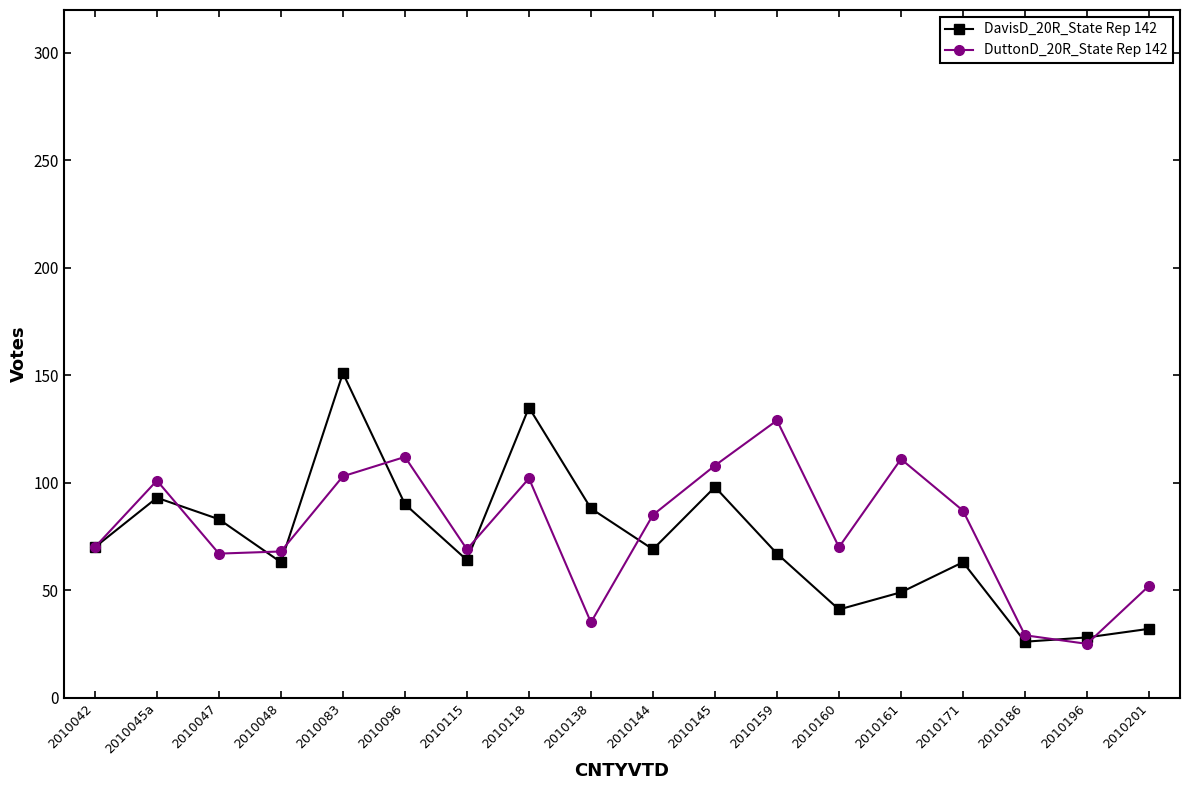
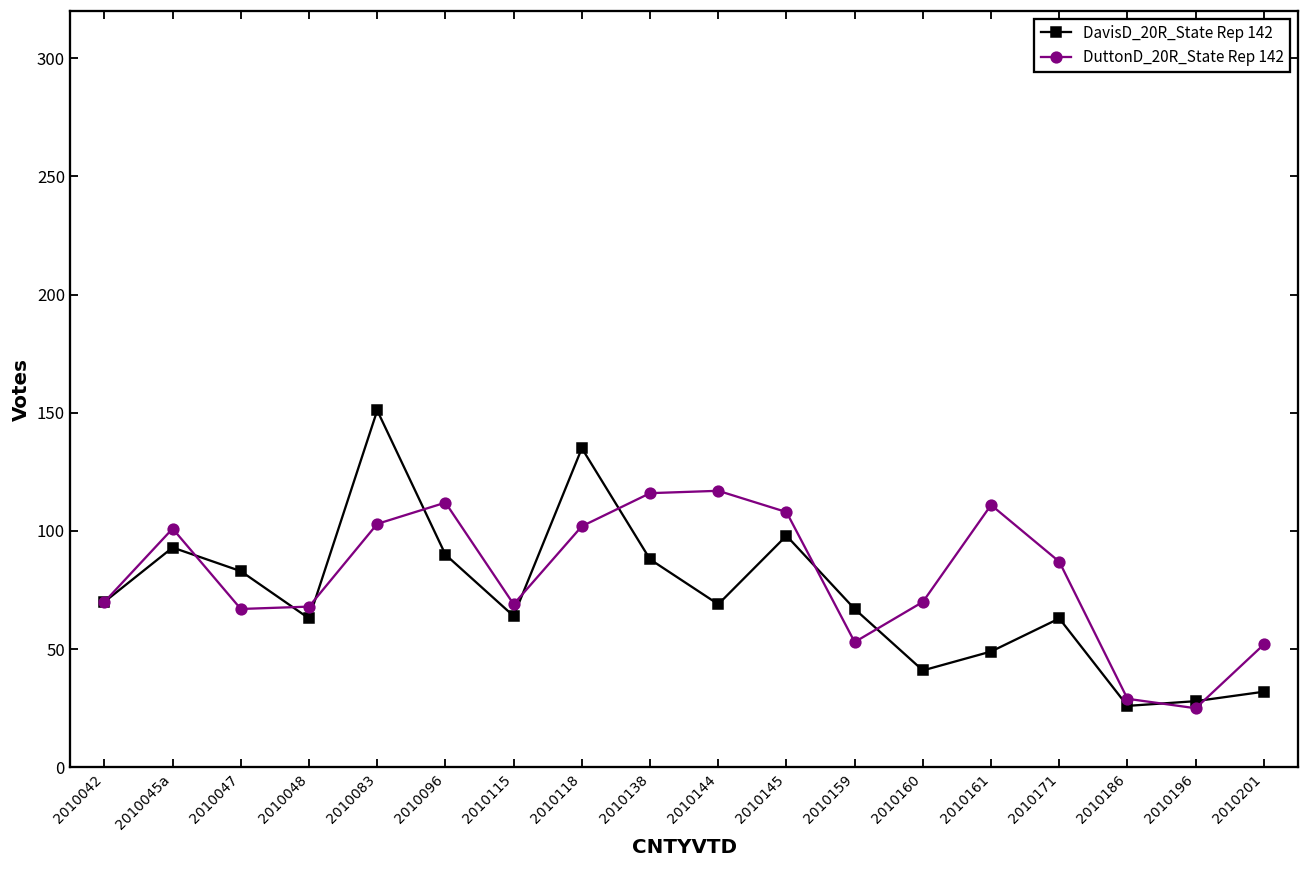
DuttonD_20R_State Rep 142, 2010138: 35 -> 116
DuttonD_20R_State Rep 142, 2010144: 85 -> 117
DuttonD_20R_State Rep 142, 2010159: 129 -> 53
